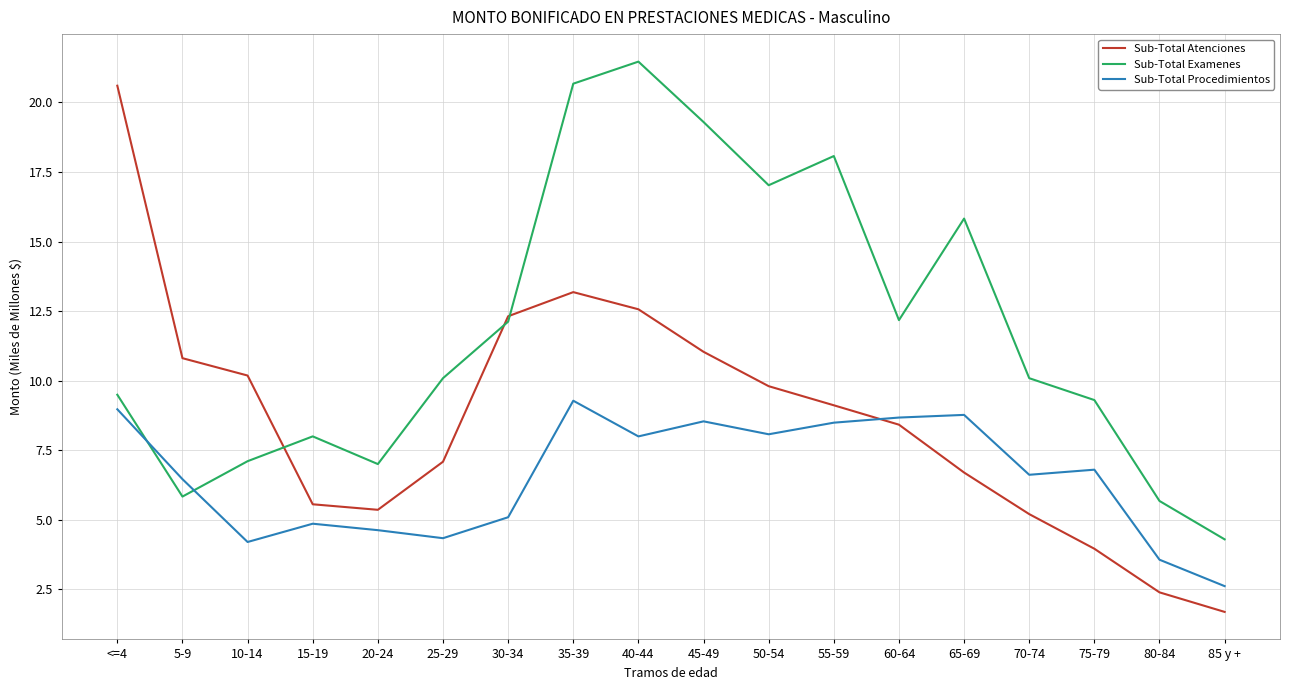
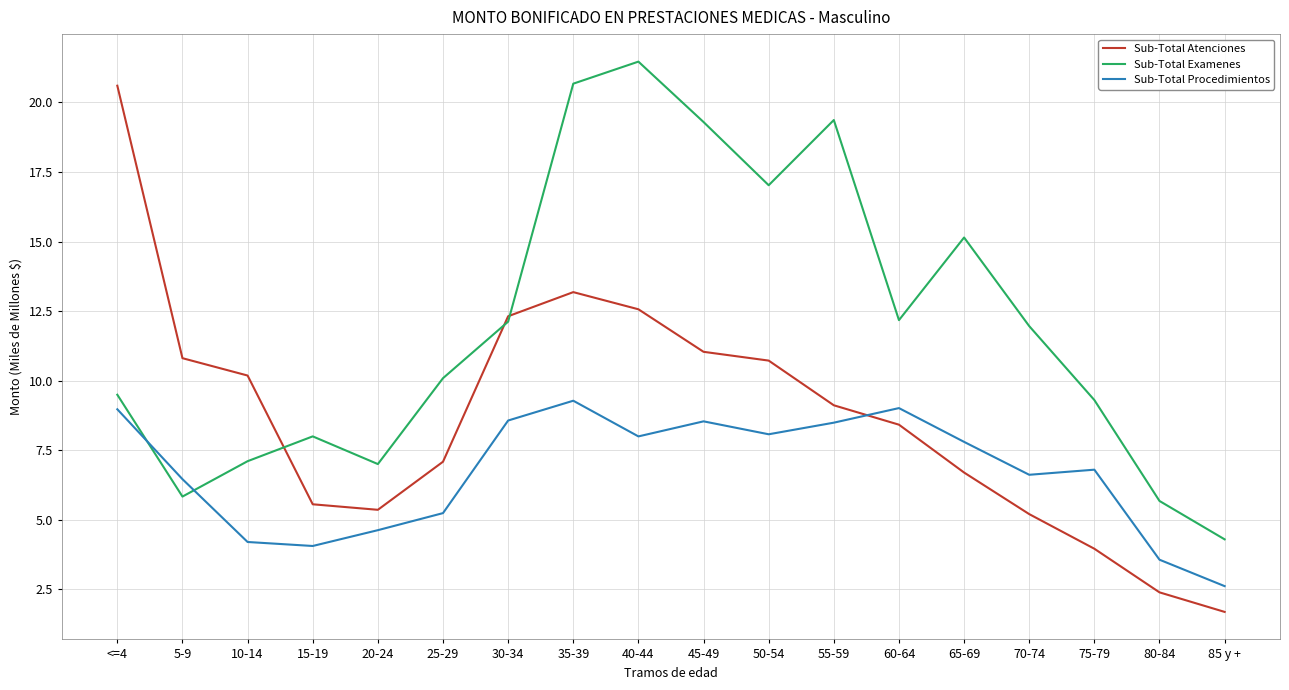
Sub-Total Procedimientos, 15-19: 4.9 -> 4.1
Sub-Total Procedimientos, 25-29: 4.3 -> 5.2
Sub-Total Procedimientos, 30-34: 5.1 -> 8.6
Sub-Total Atenciones, 50-54: 9.8 -> 10.7
Sub-Total Examenes, 55-59: 18.1 -> 19.4
Sub-Total Procedimientos, 60-64: 8.7 -> 9.0
Sub-Total Examenes, 65-69: 15.8 -> 15.1
Sub-Total Procedimientos, 65-69: 8.8 -> 7.8
Sub-Total Examenes, 70-74: 10.1 -> 12.0
